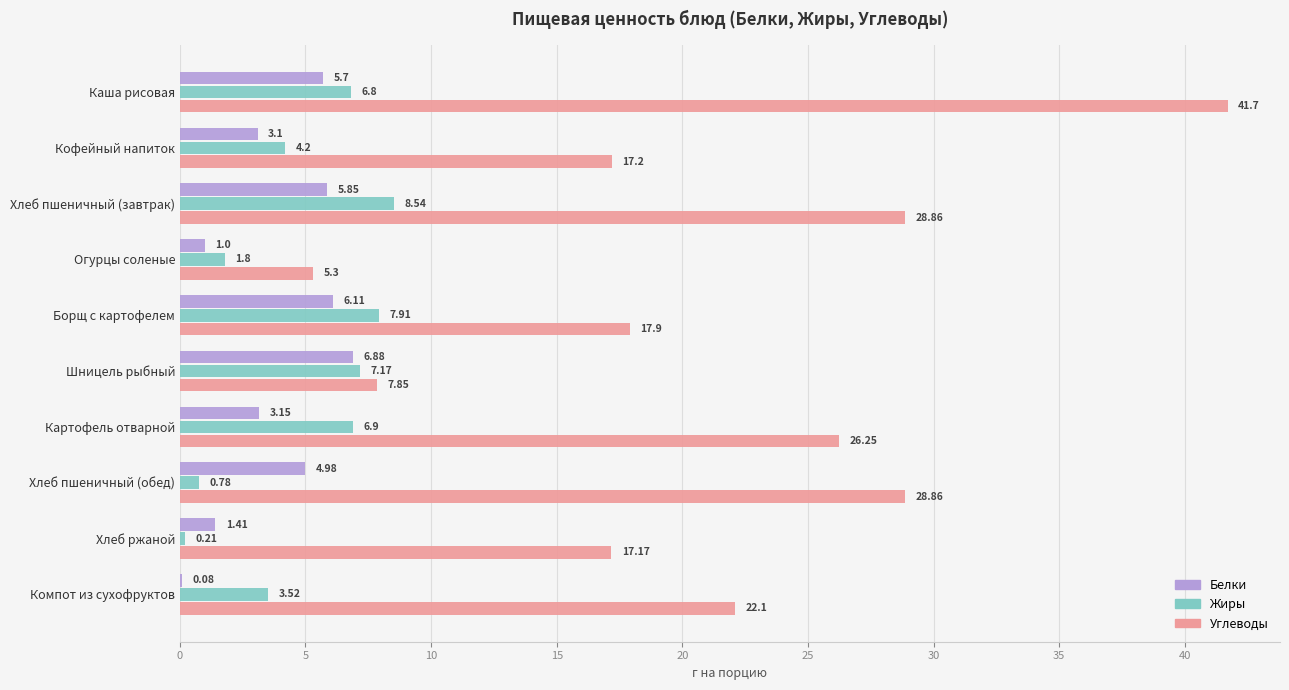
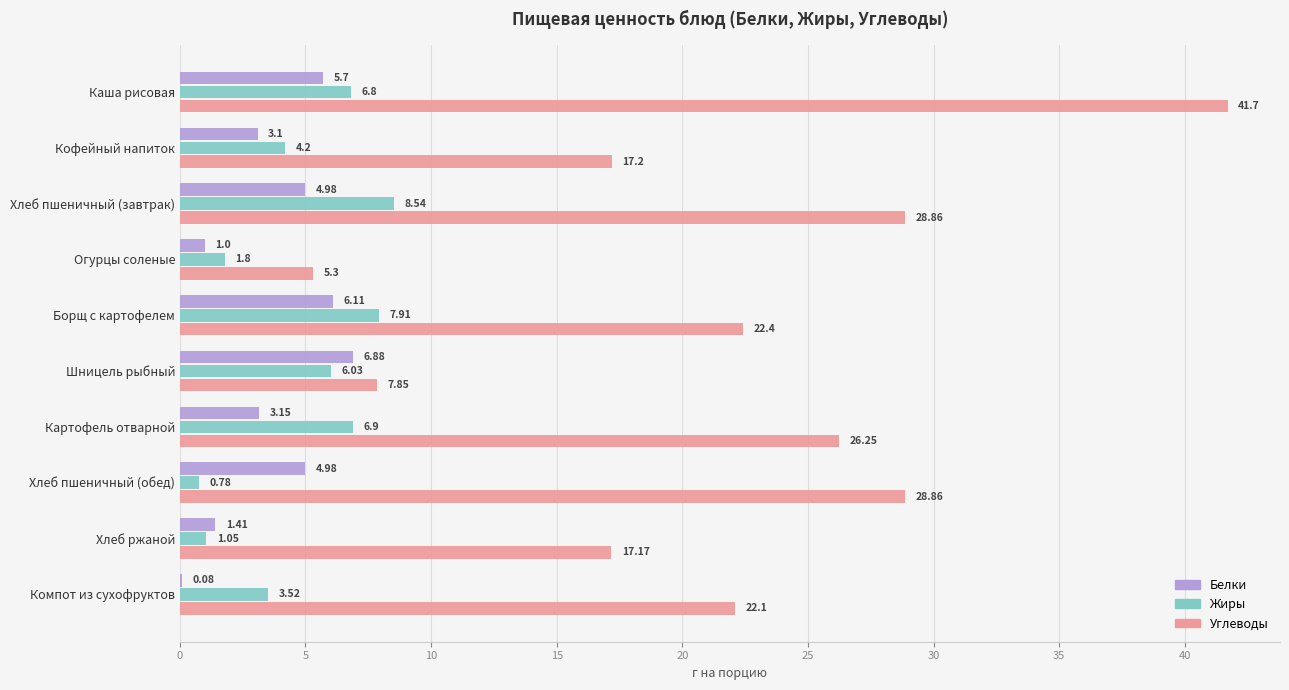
Белки, Хлеб пшеничный (завтрак): 5.85 -> 4.98
Углеводы, Борщ с картофелем: 17.9 -> 22.4
Жиры, Шницель рыбный: 7.17 -> 6.03
Жиры, Хлеб ржаной: 0.21 -> 1.05
